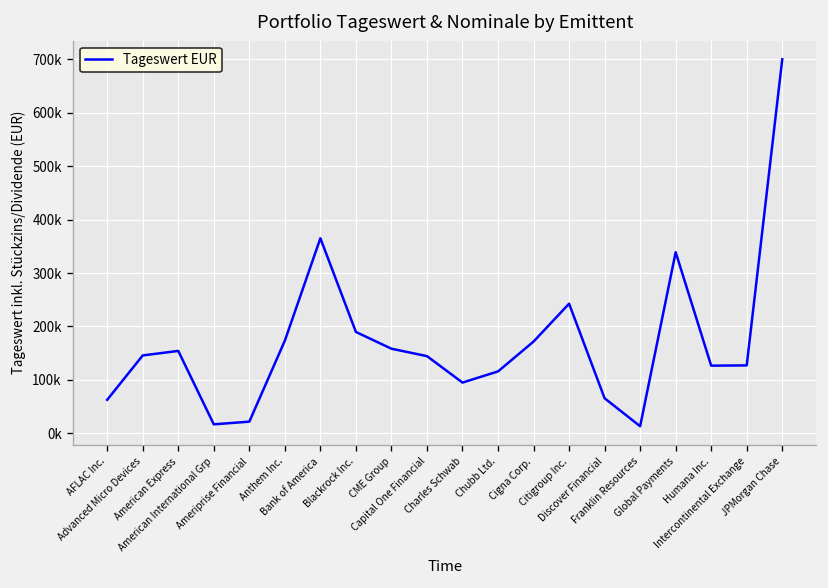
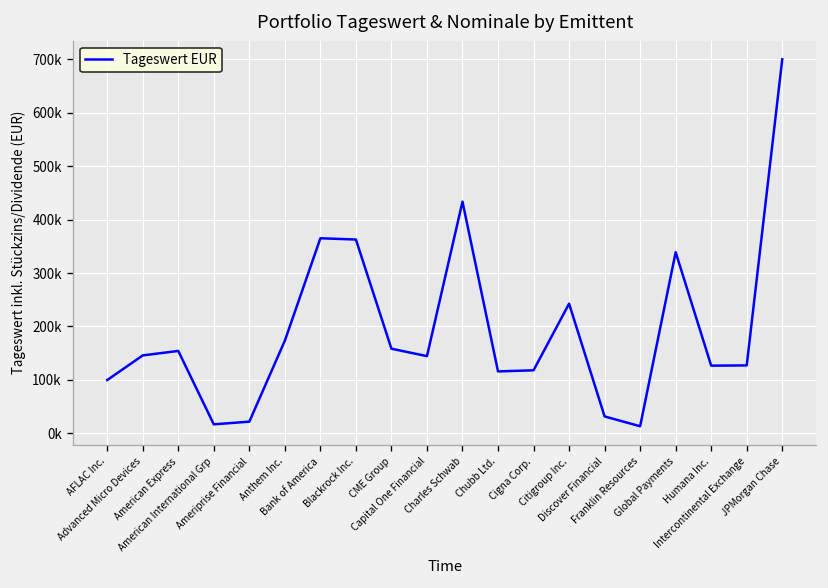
AFLAC Inc.: 60000 -> 100000
Blackrock Inc.: 190000 -> 360000
Charles Schwab: 100000 -> 430000
Cigna Corp.: 170000 -> 120000
Discover Financial: 70000 -> 30000
